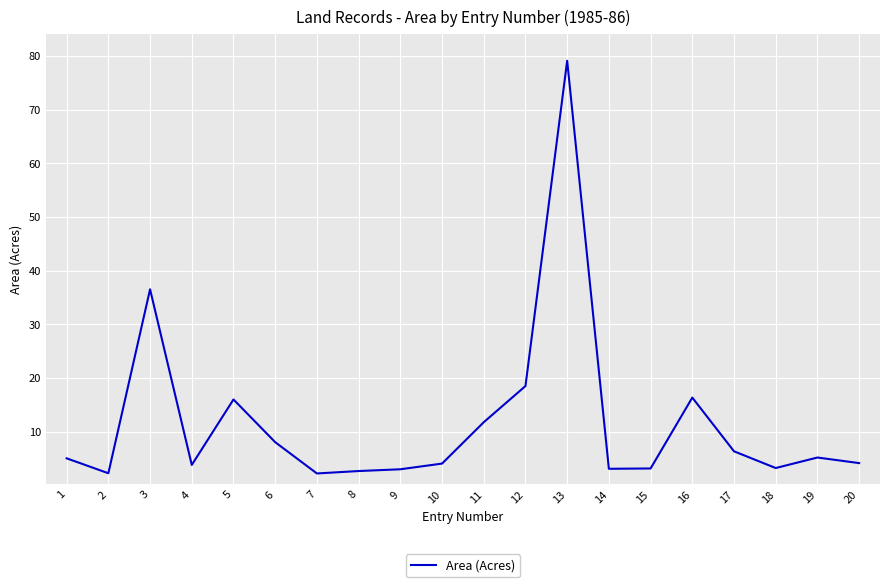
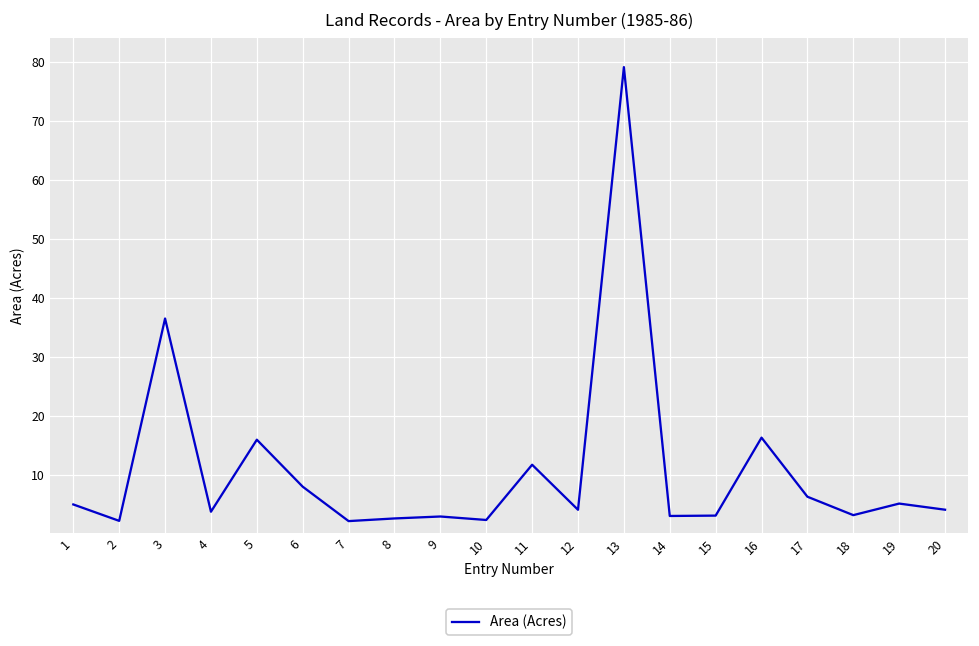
10: 4 -> 2
12: 19 -> 4
